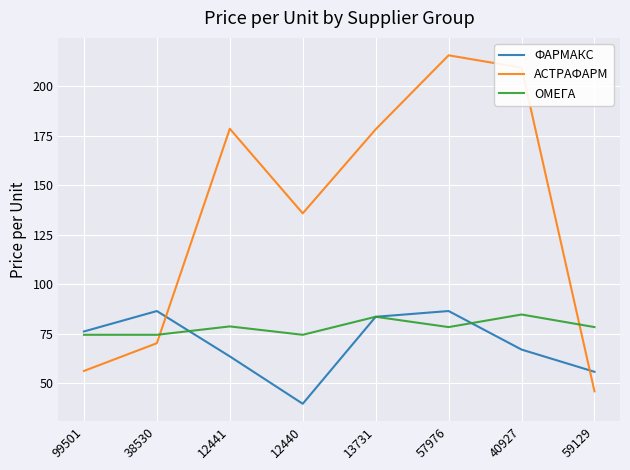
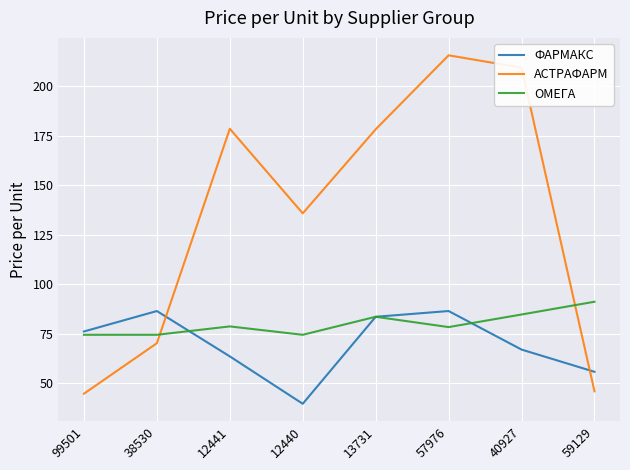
АСТРАФАРМ, 99501: 56 -> 45
ОМЕГА, 59129: 78 -> 91
